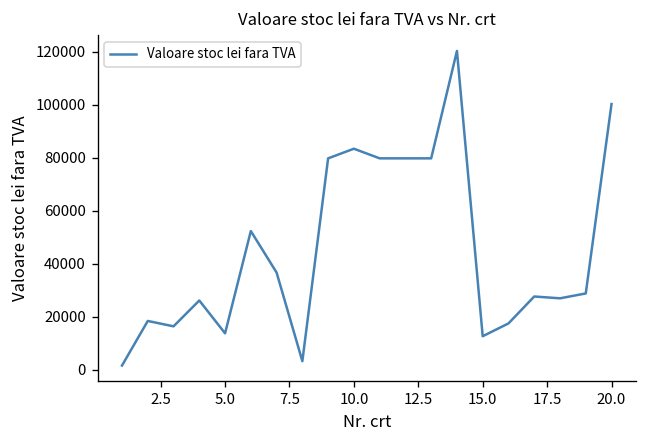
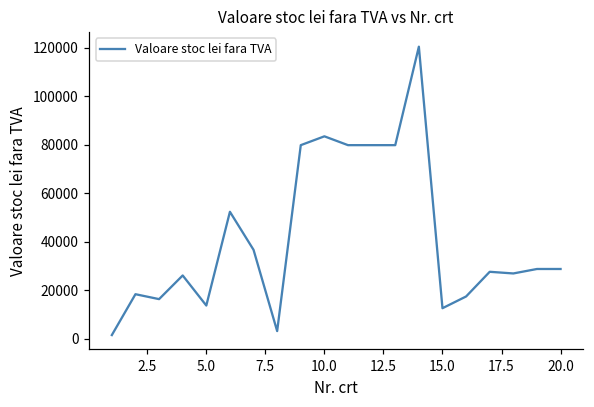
20.0: 100000 -> 29000
